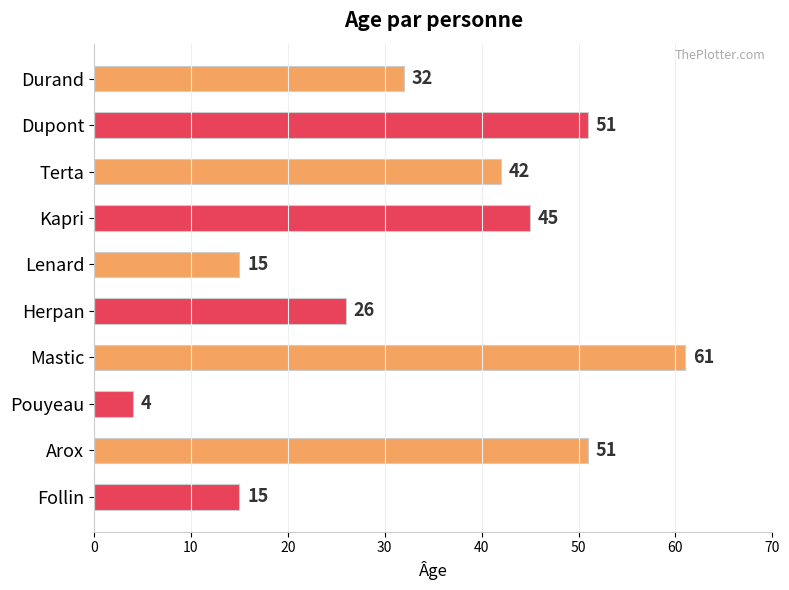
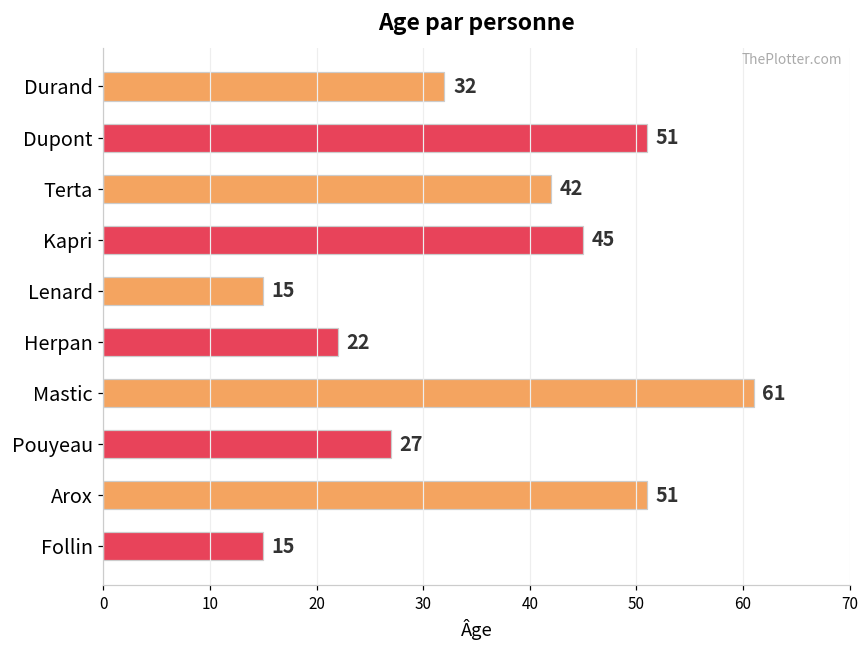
Herpan: 26 -> 22
Pouyeau: 4 -> 27
